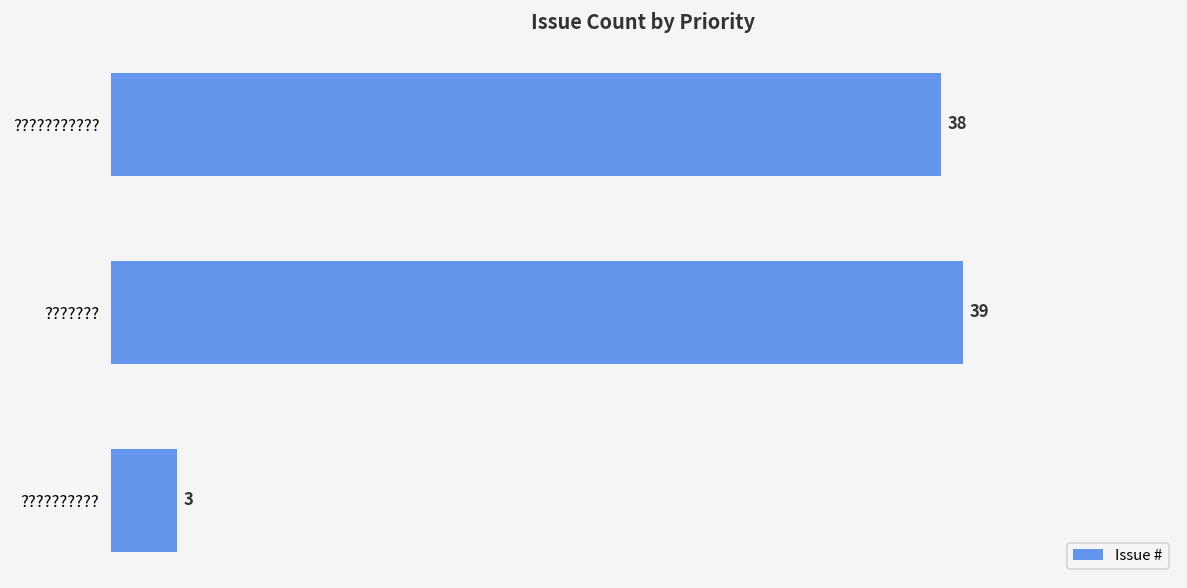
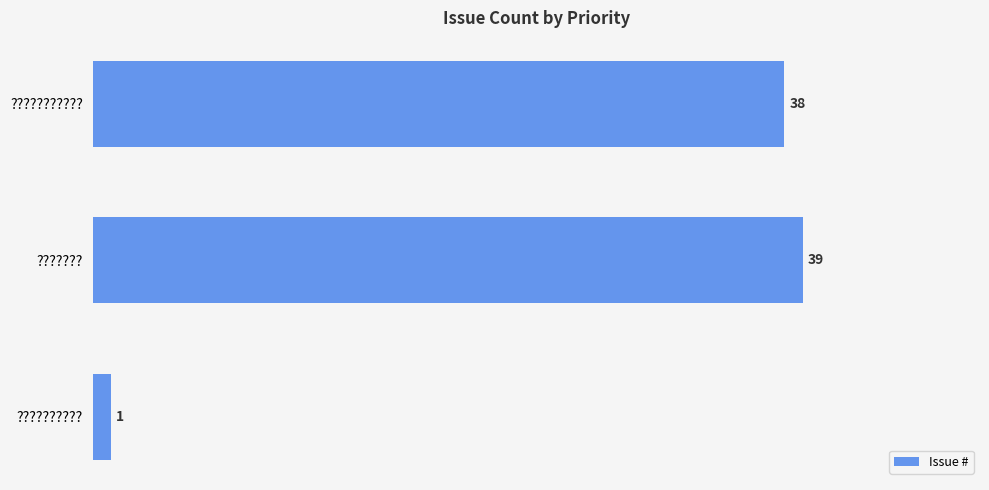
??????????: 3 -> 1
